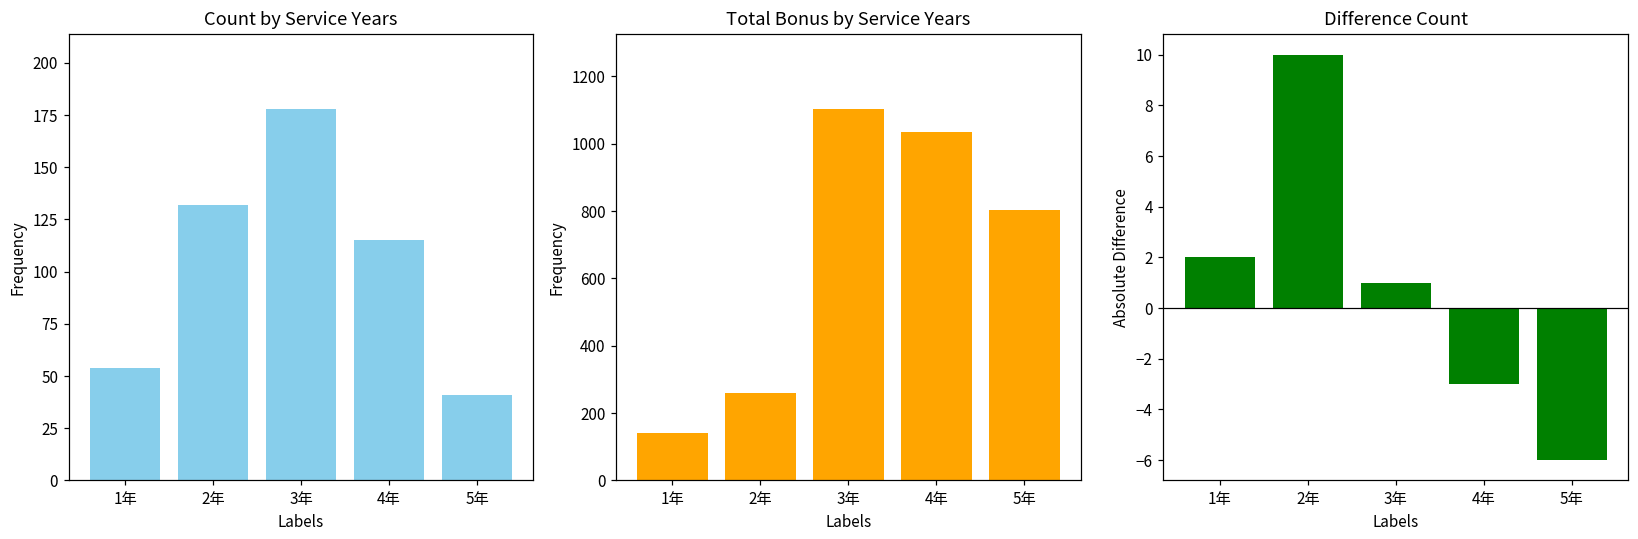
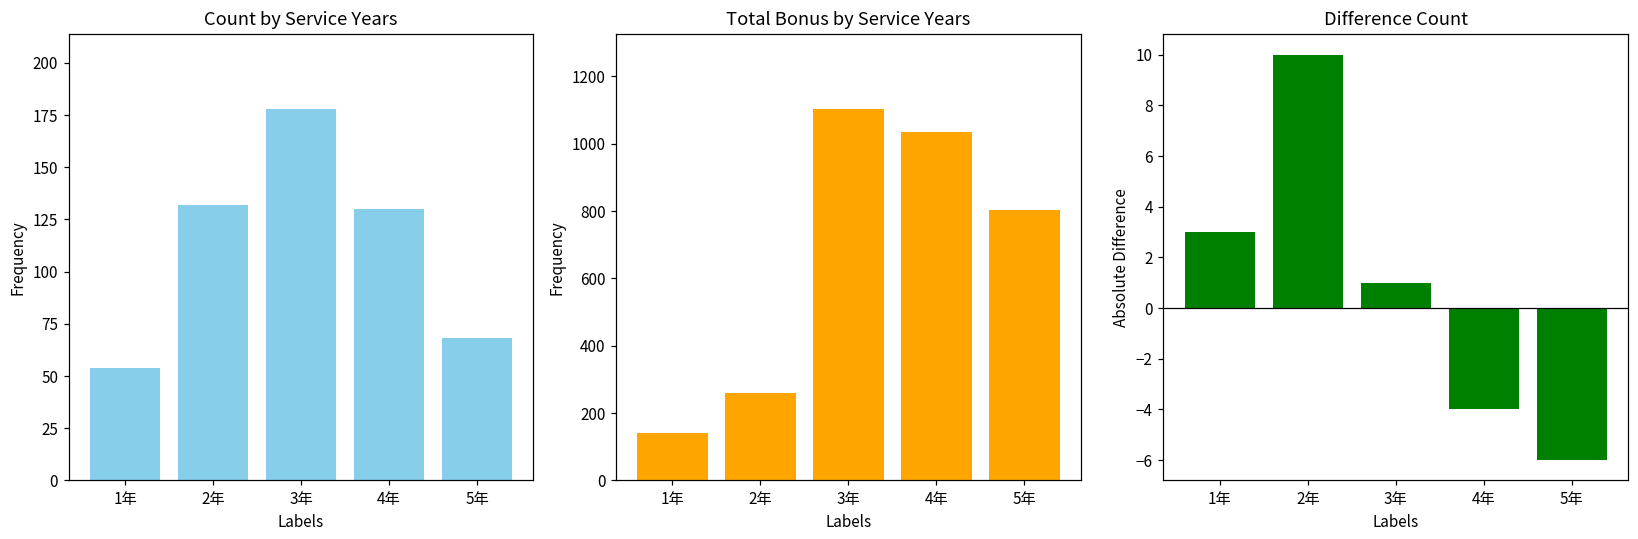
Count by Service Years, 4年: 115 -> 130
Count by Service Years, 5年: 41 -> 68
Difference Count, 1年: 2 -> 3
Difference Count, 4年: -3 -> -4
